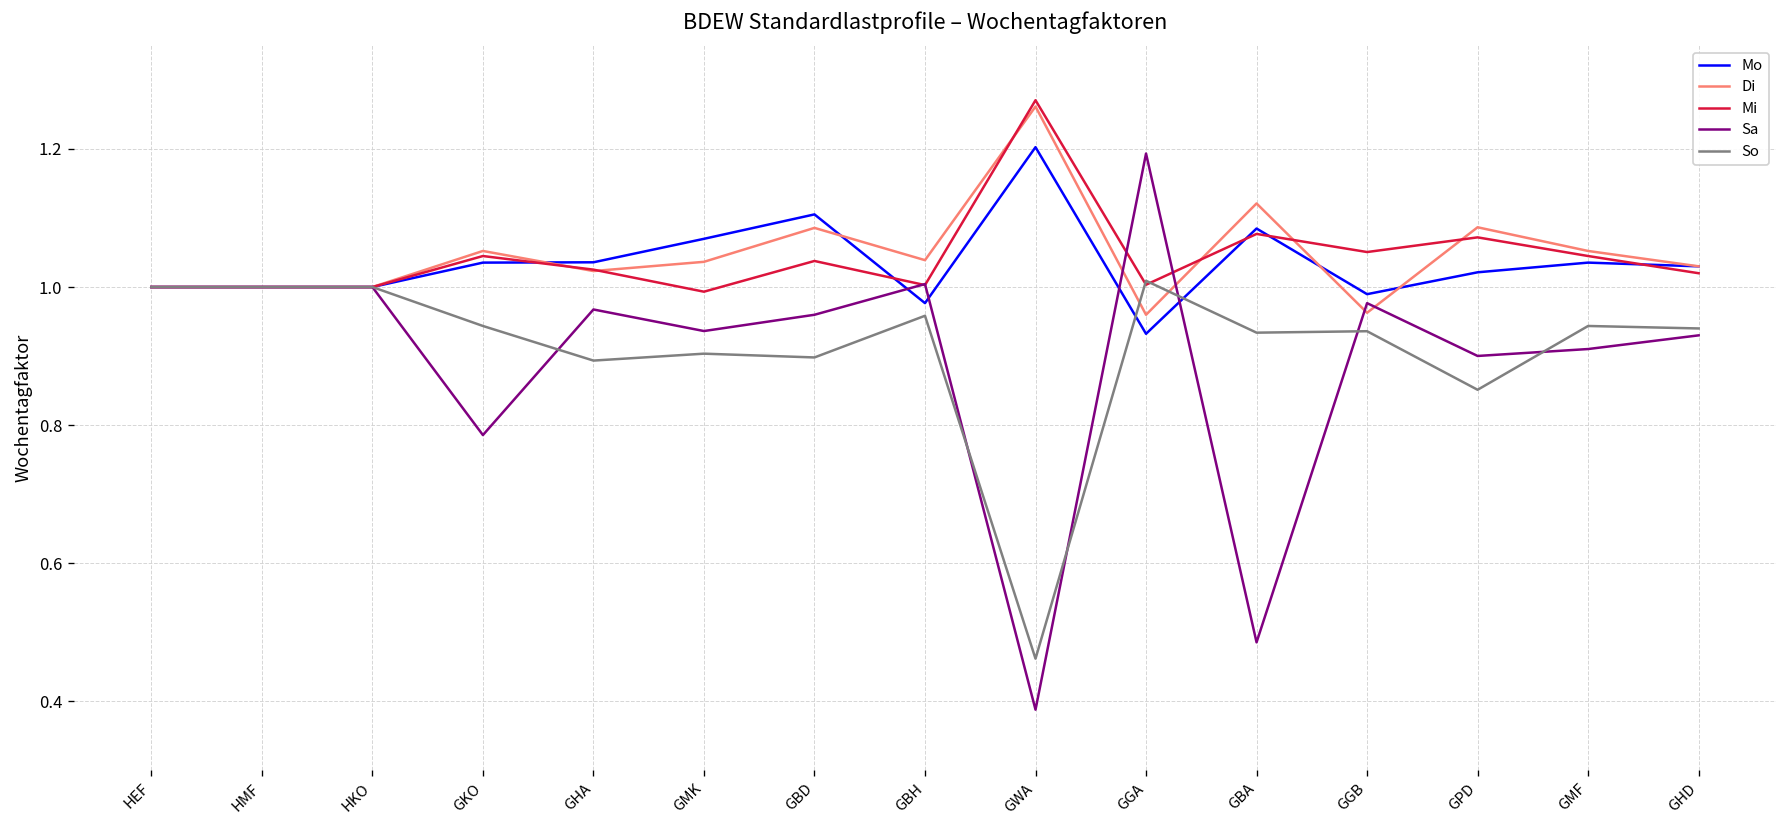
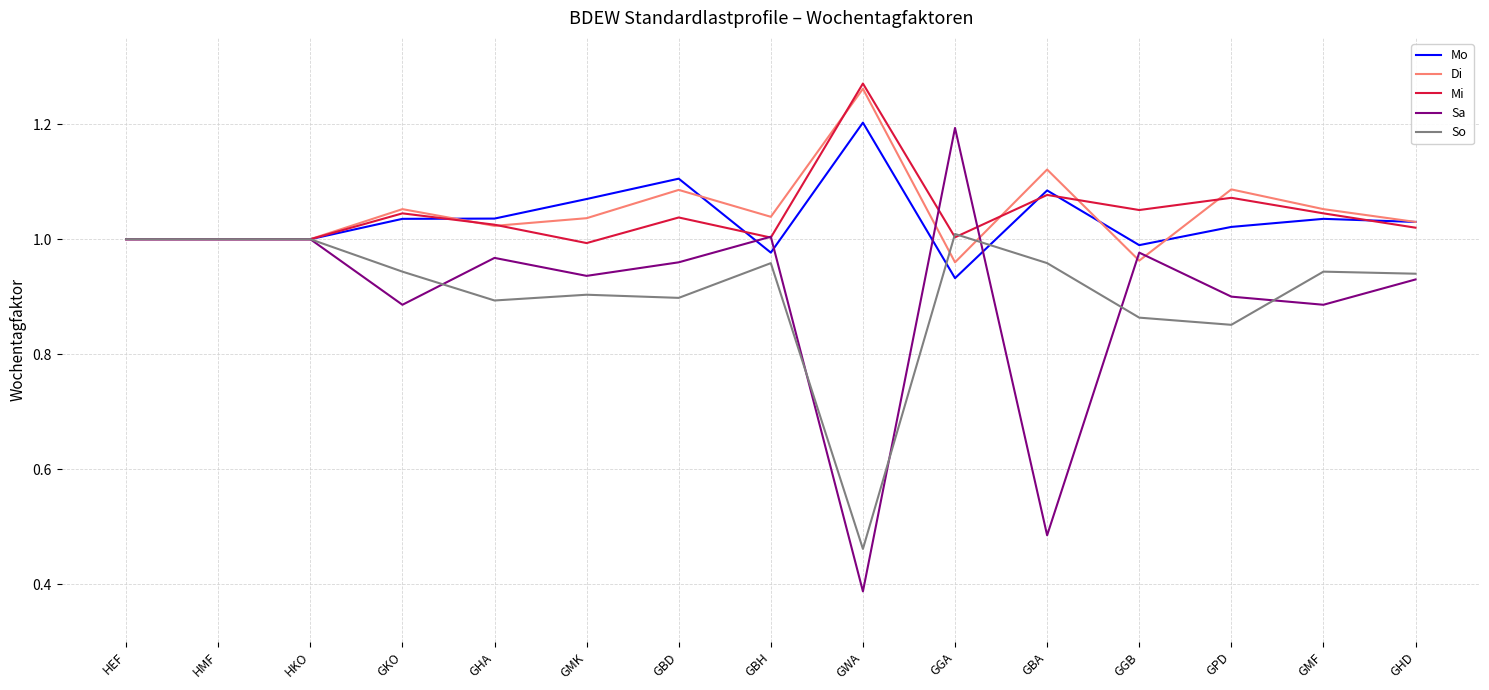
Sa, GKO: 0.79 -> 0.89
So, GBA: 0.93 -> 0.96
So, GGB: 0.94 -> 0.86
Sa, GMF: 0.91 -> 0.89
